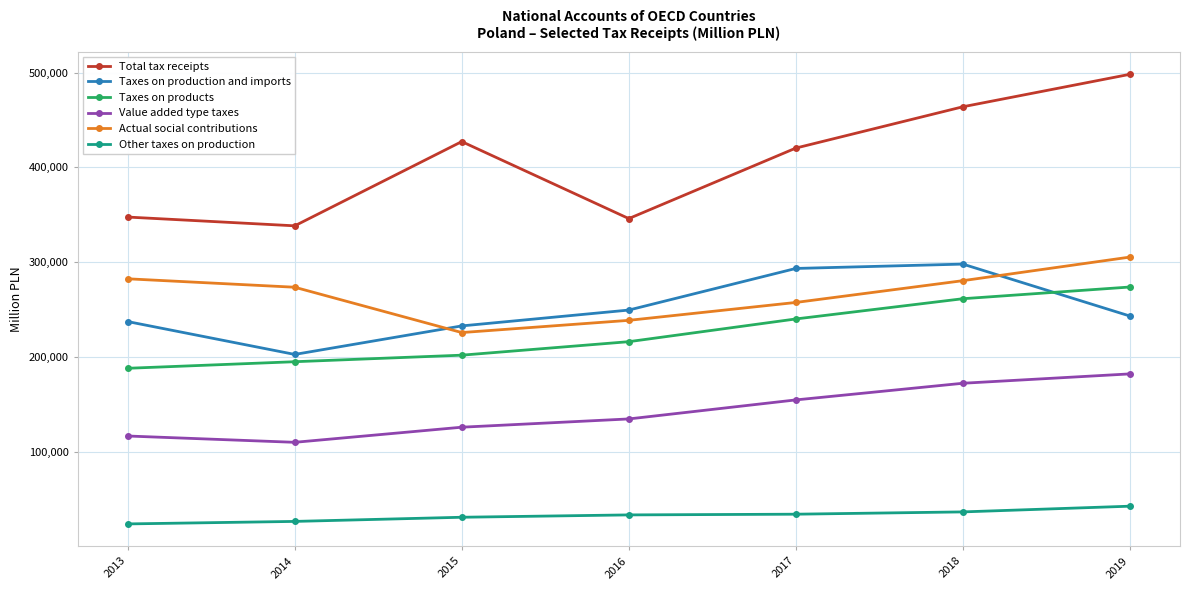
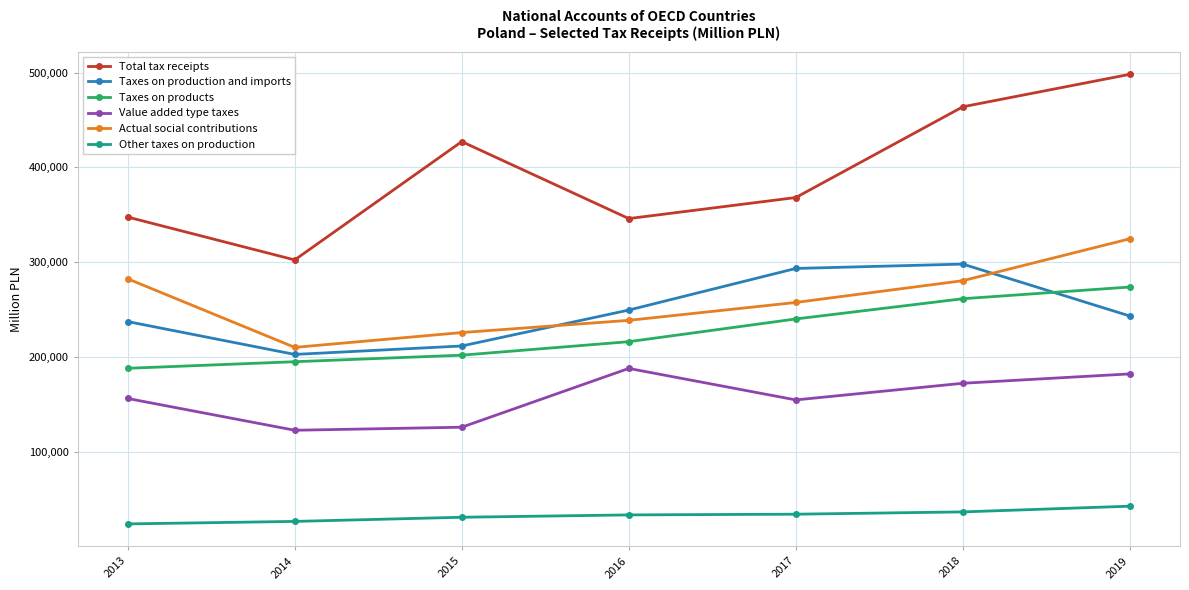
Value added type taxes, 2013: 120,000 -> 160,000
Total tax receipts, 2014: 340,000 -> 300,000
Value added type taxes, 2014: 110,000 -> 120,000
Actual social contributions, 2014: 270,000 -> 210,000
Taxes on production and imports, 2015: 230,000 -> 210,000
Value added type taxes, 2016: 130,000 -> 190,000
Total tax receipts, 2017: 420,000 -> 370,000
Actual social contributions, 2019: 310,000 -> 320,000
